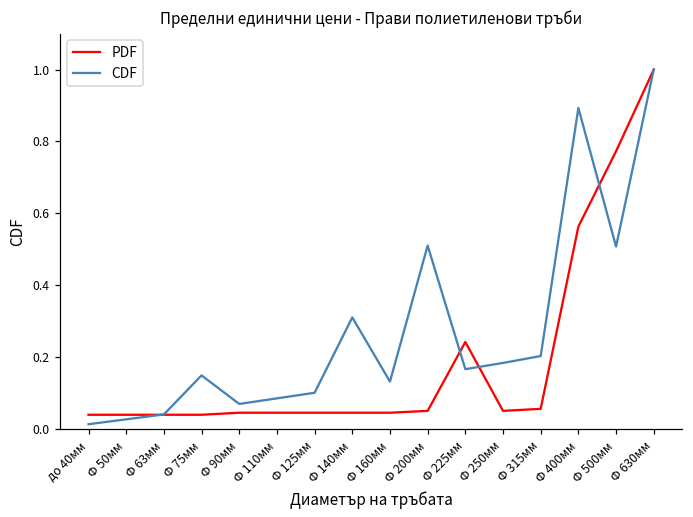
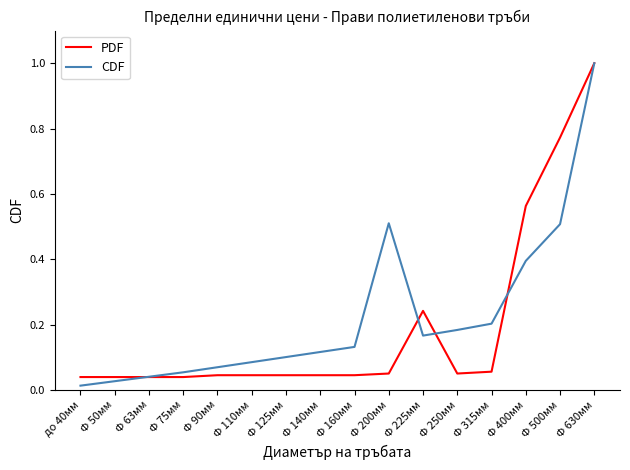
CDF, Ф 75мм: 0.15 -> 0.05
CDF, Ф 140мм: 0.31 -> 0.12
CDF, Ф 400мм: 0.89 -> 0.40
